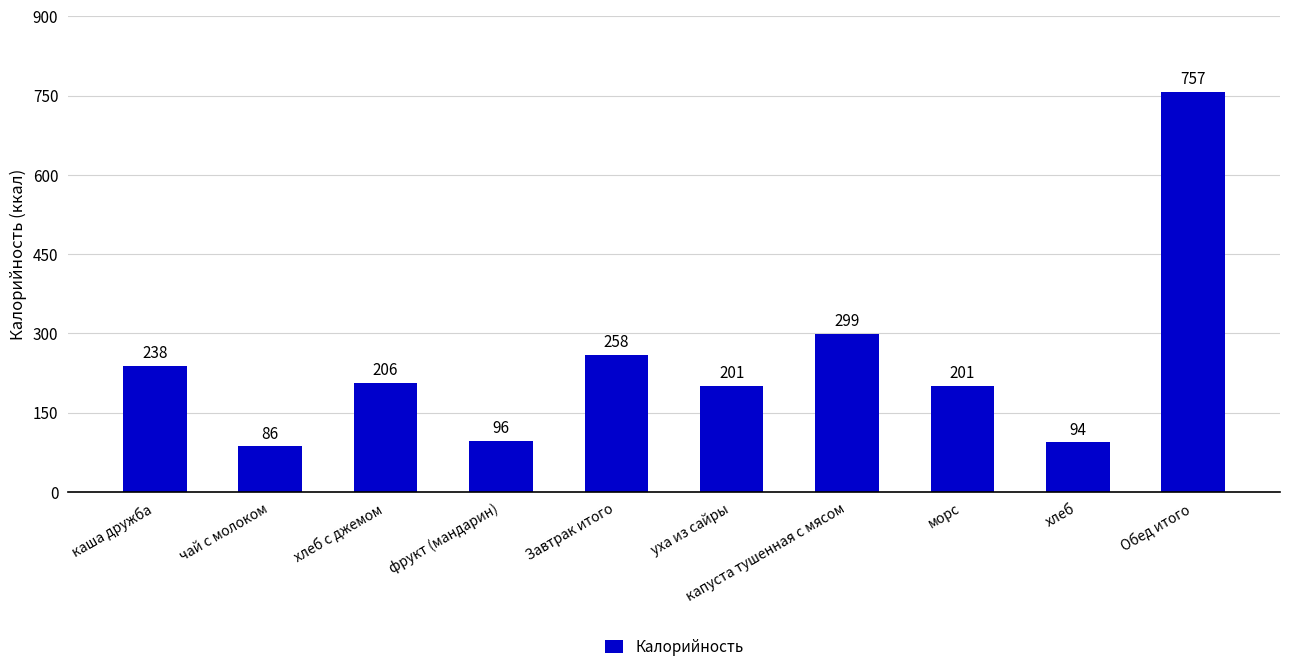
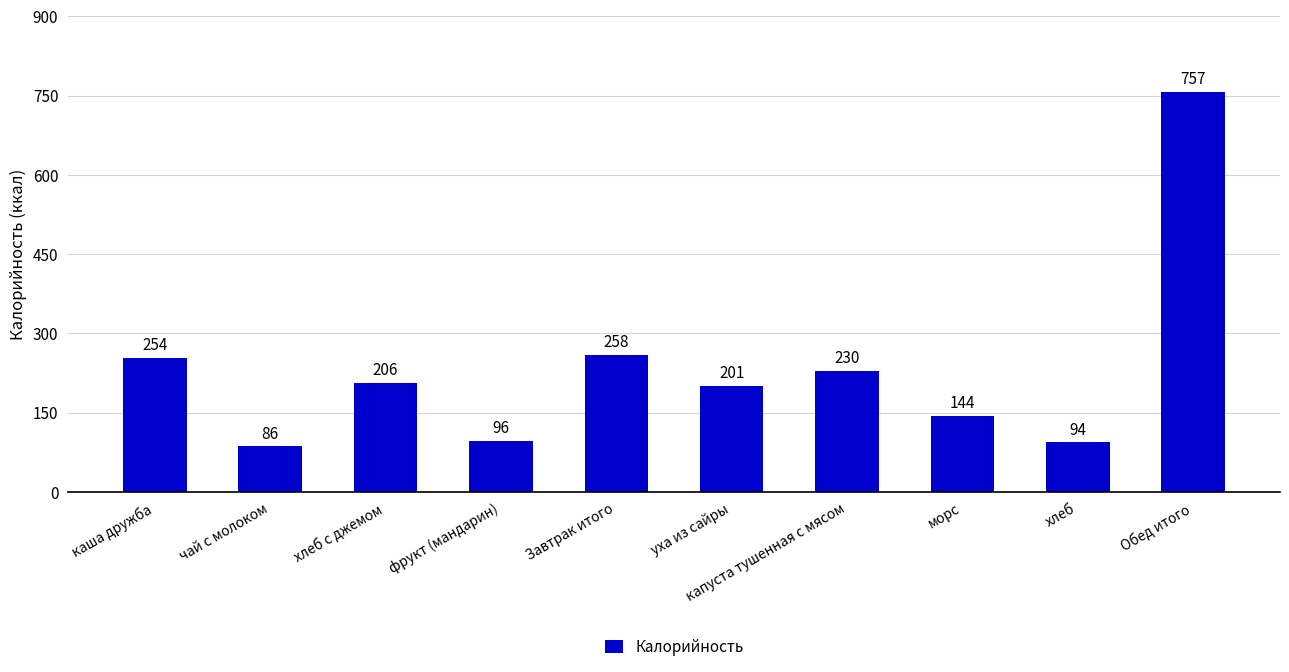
каша дружба: 238 -> 254
капуста тушенная с мясом: 299 -> 230
морс: 201 -> 144
